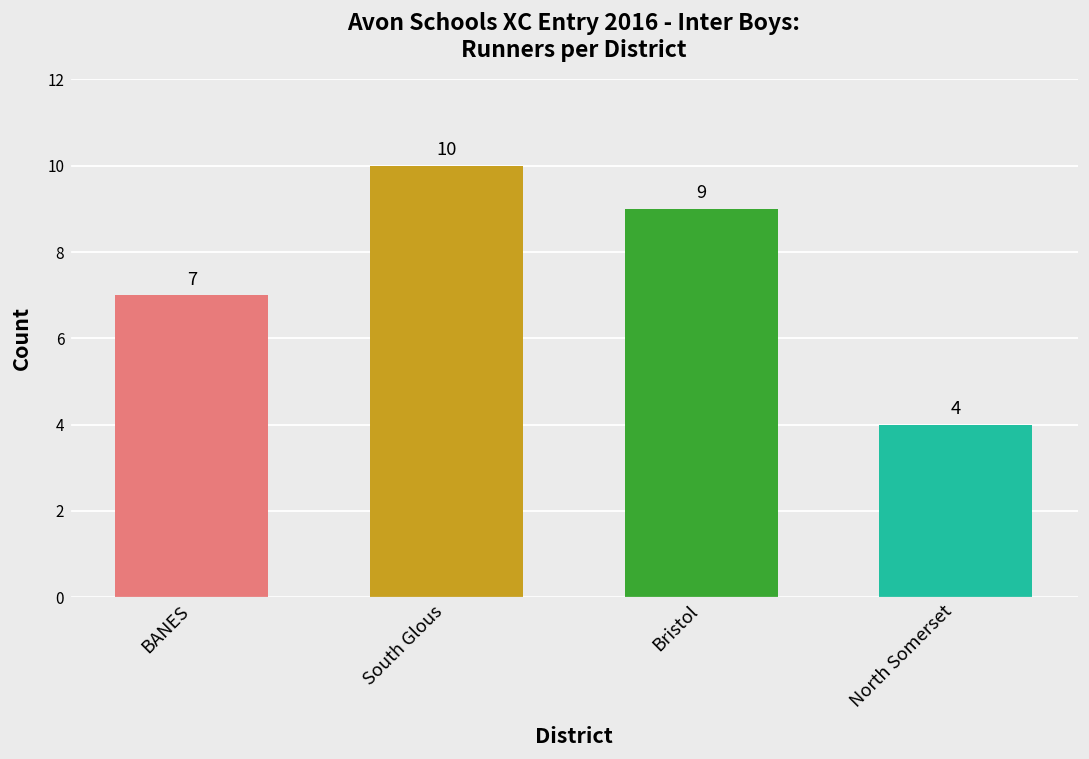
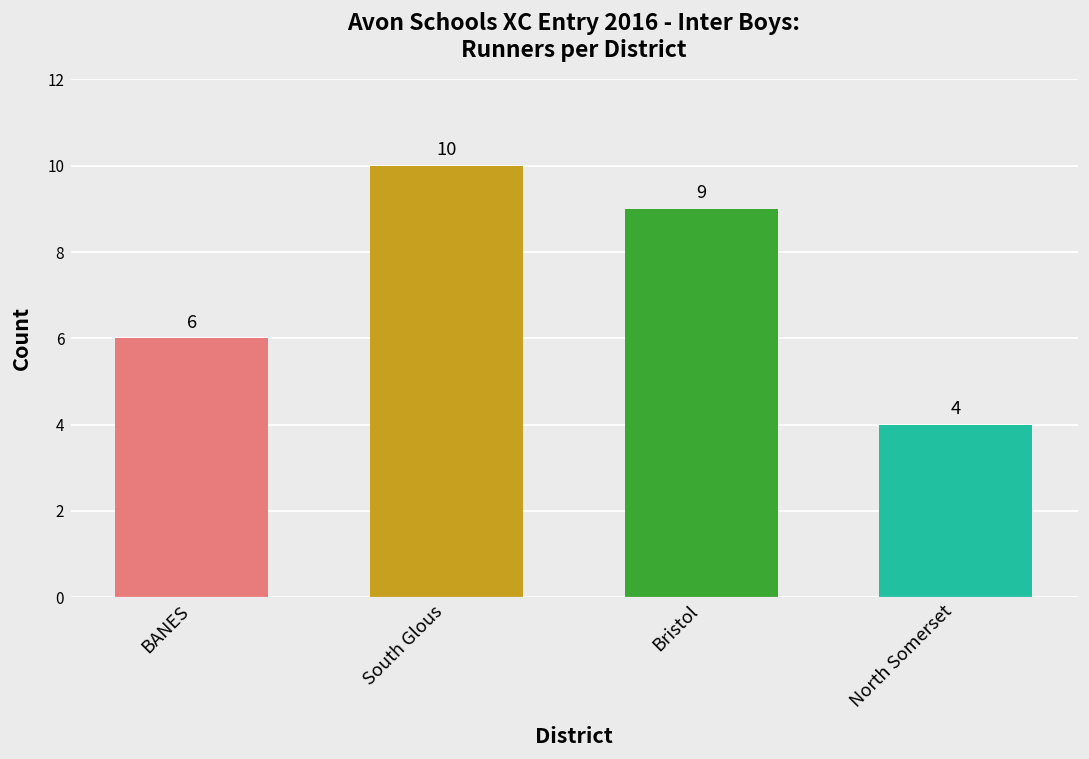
BANES: 7 -> 6
